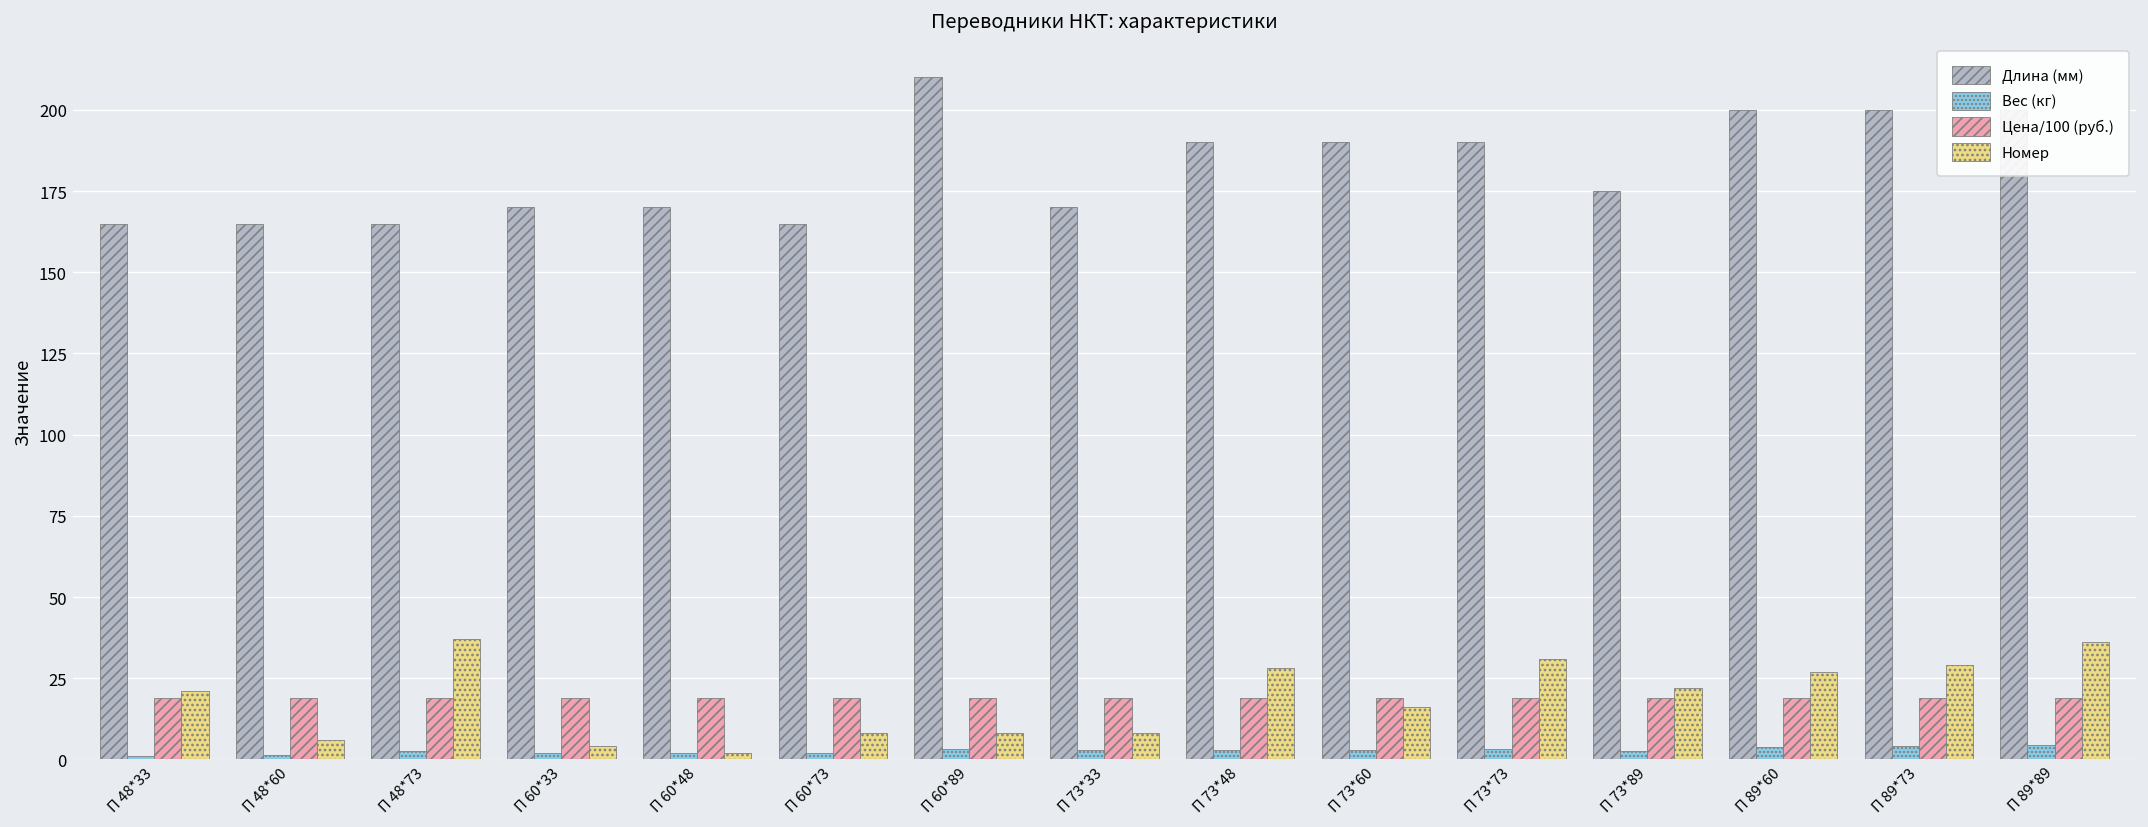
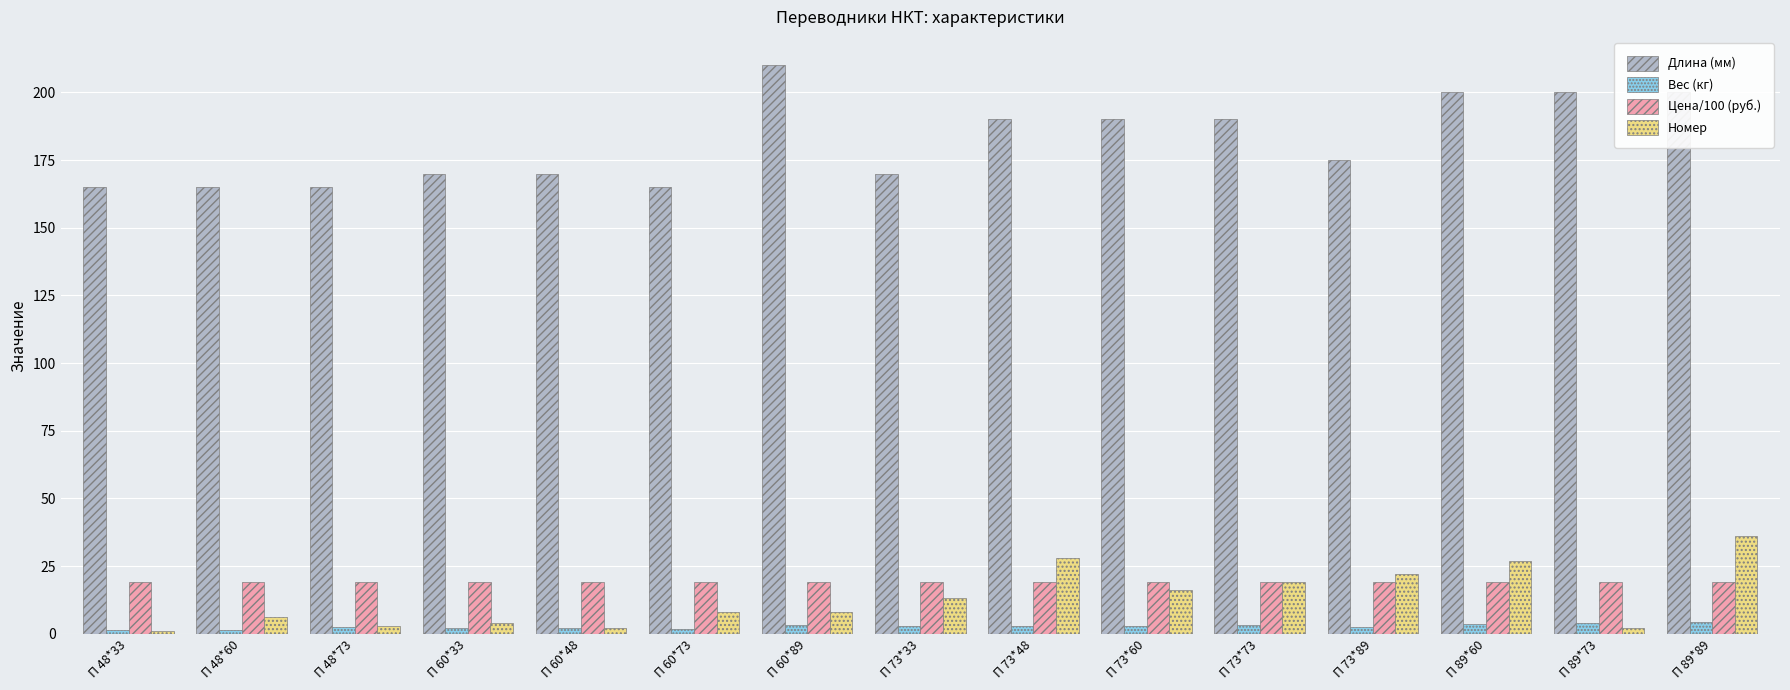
Номер, П 48*33: 21 -> 1
Номер, П 48*73: 37 -> 3
Номер, П 73*33: 8 -> 13
Номер, П 73*73: 31 -> 19
Номер, П 89*73: 29 -> 2
